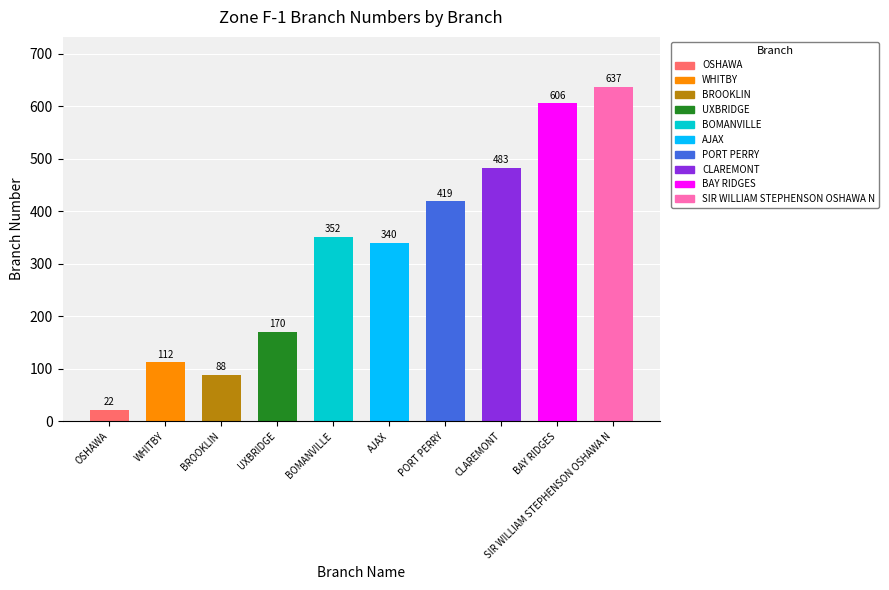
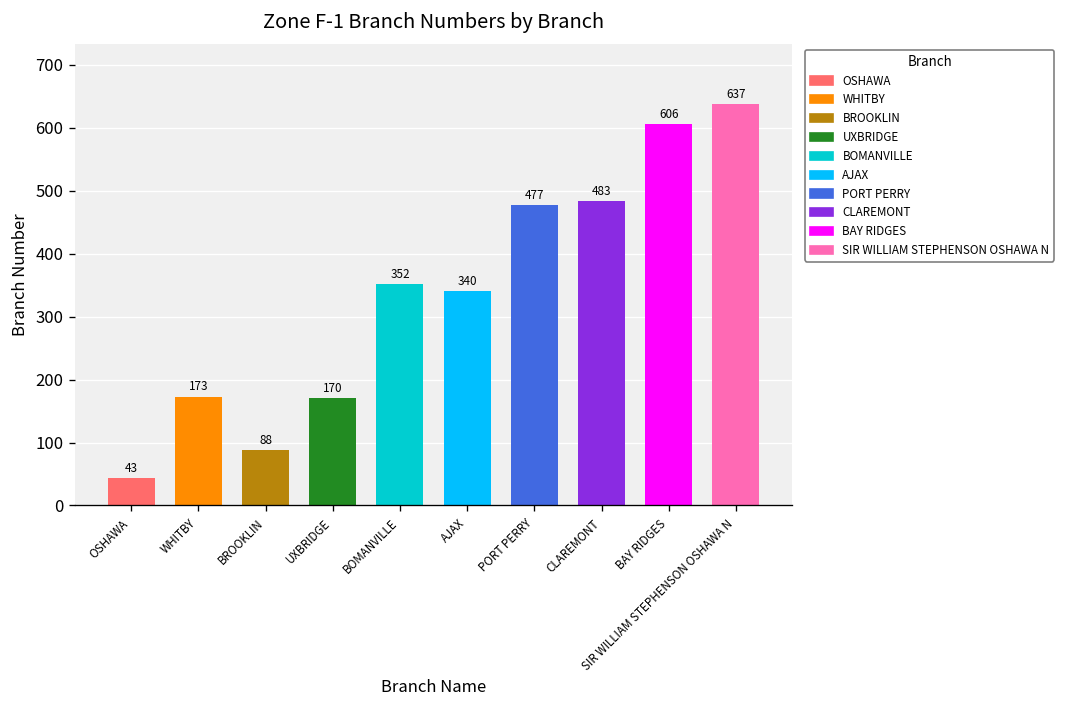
OSHAWA: 22 -> 43
WHITBY: 112 -> 173
PORT PERRY: 419 -> 477
